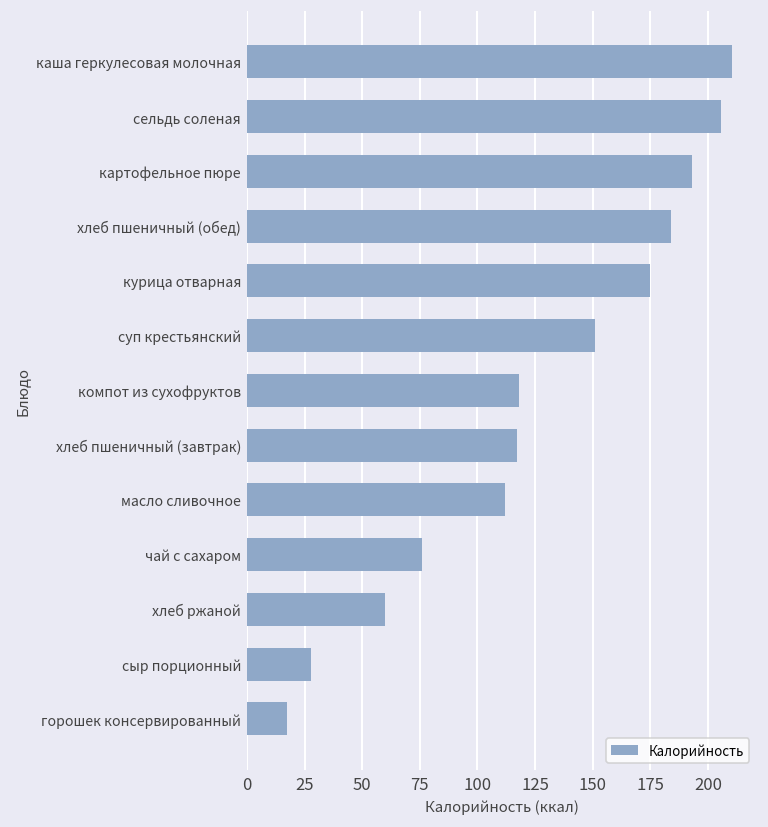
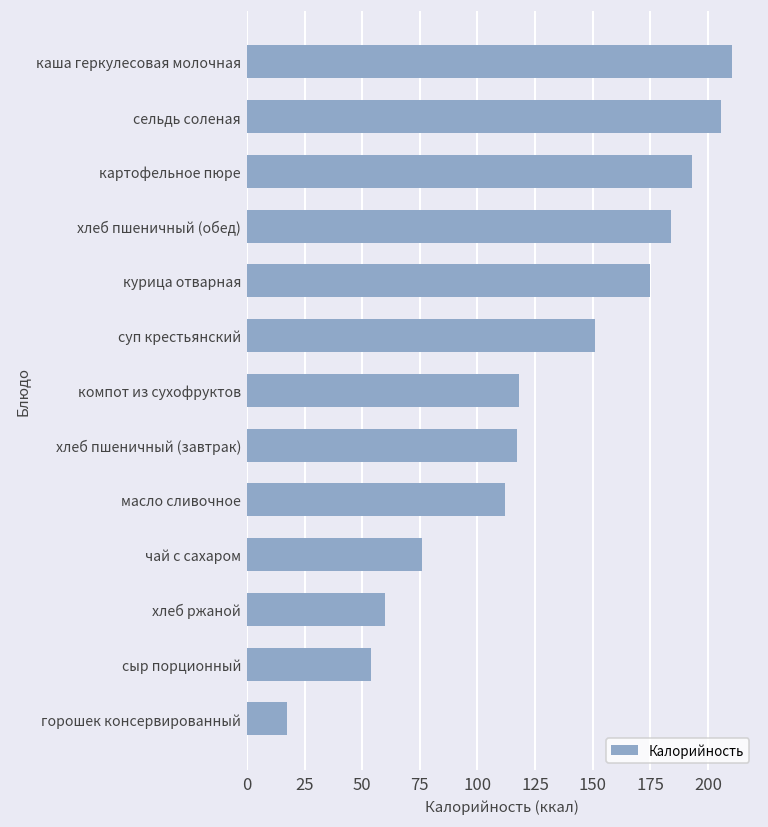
сыр порционный: 28 -> 54
